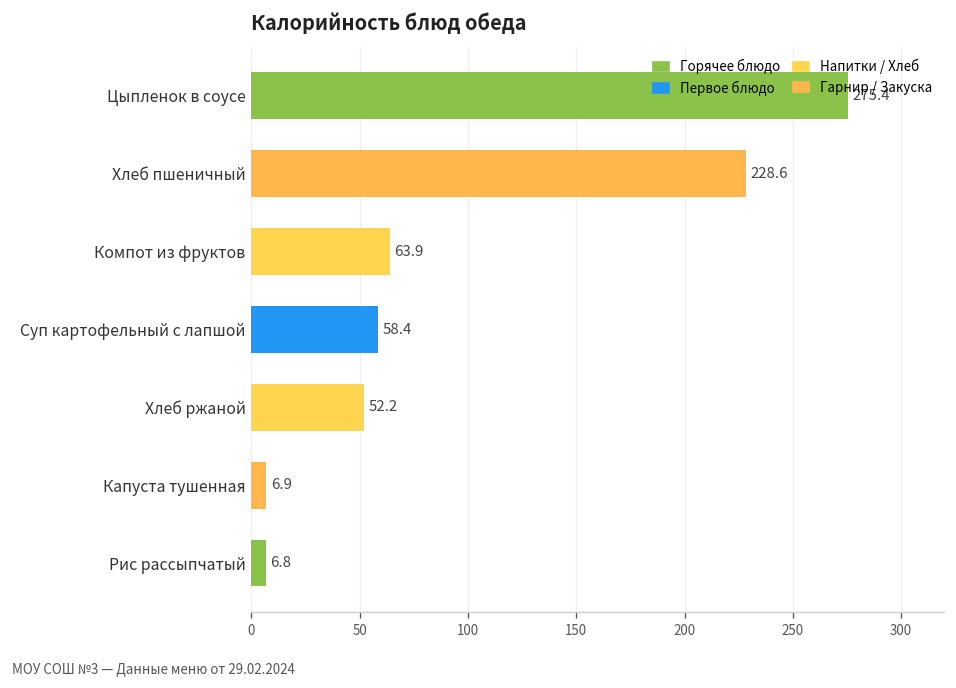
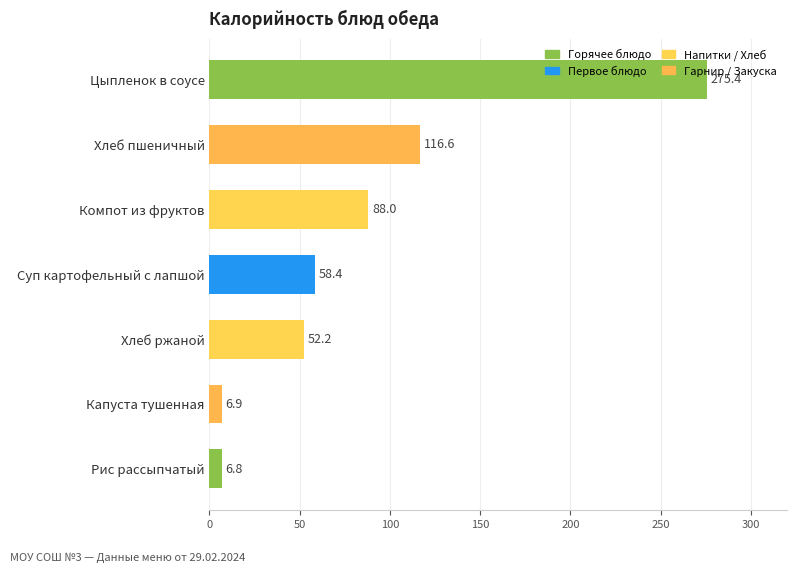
Хлеб пшеничный: 228.6 -> 116.6
Компот из фруктов: 63.9 -> 88.0
